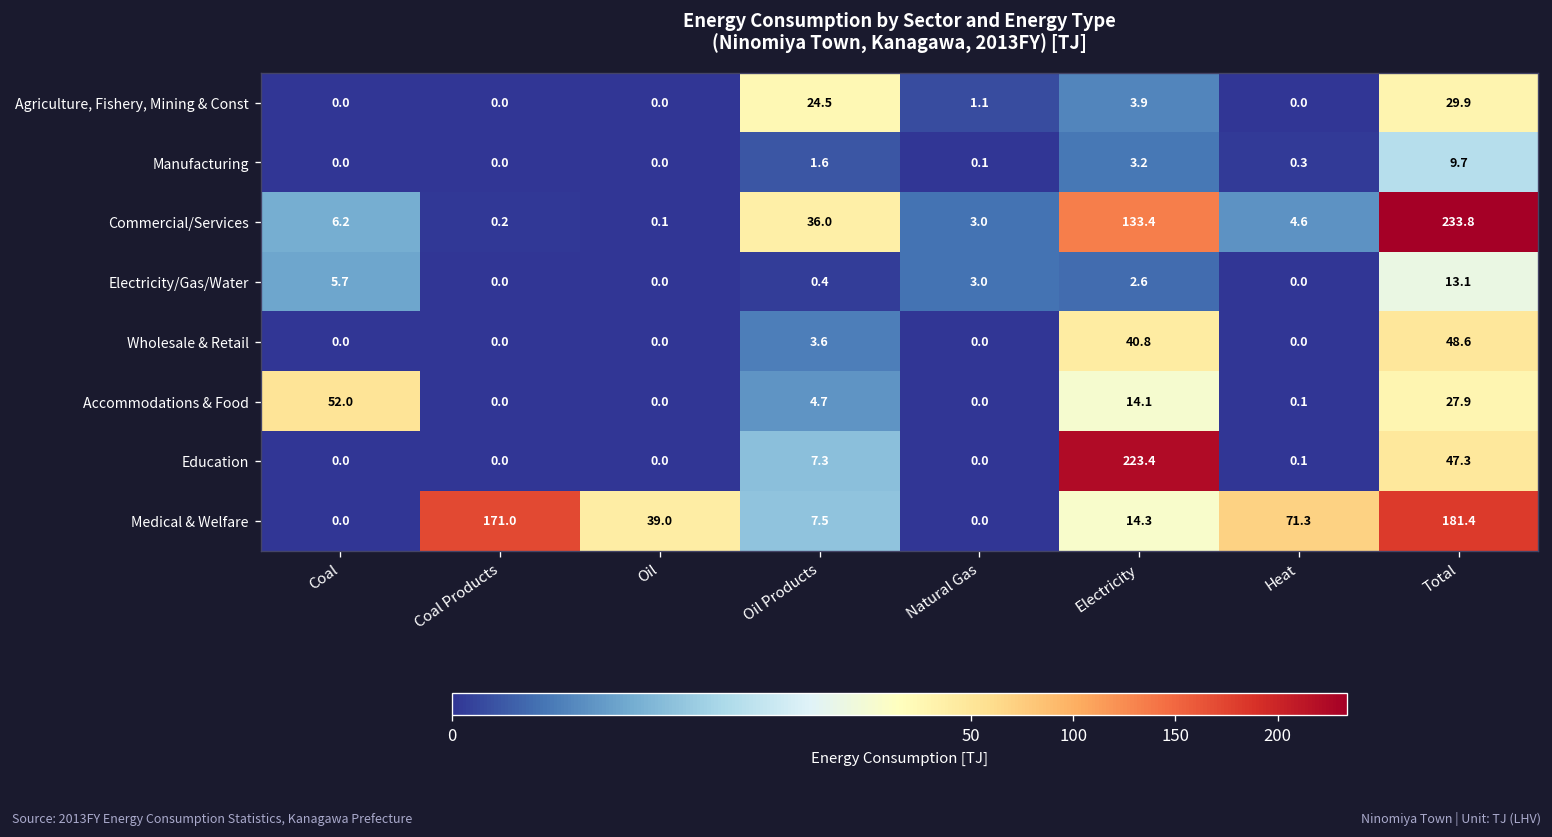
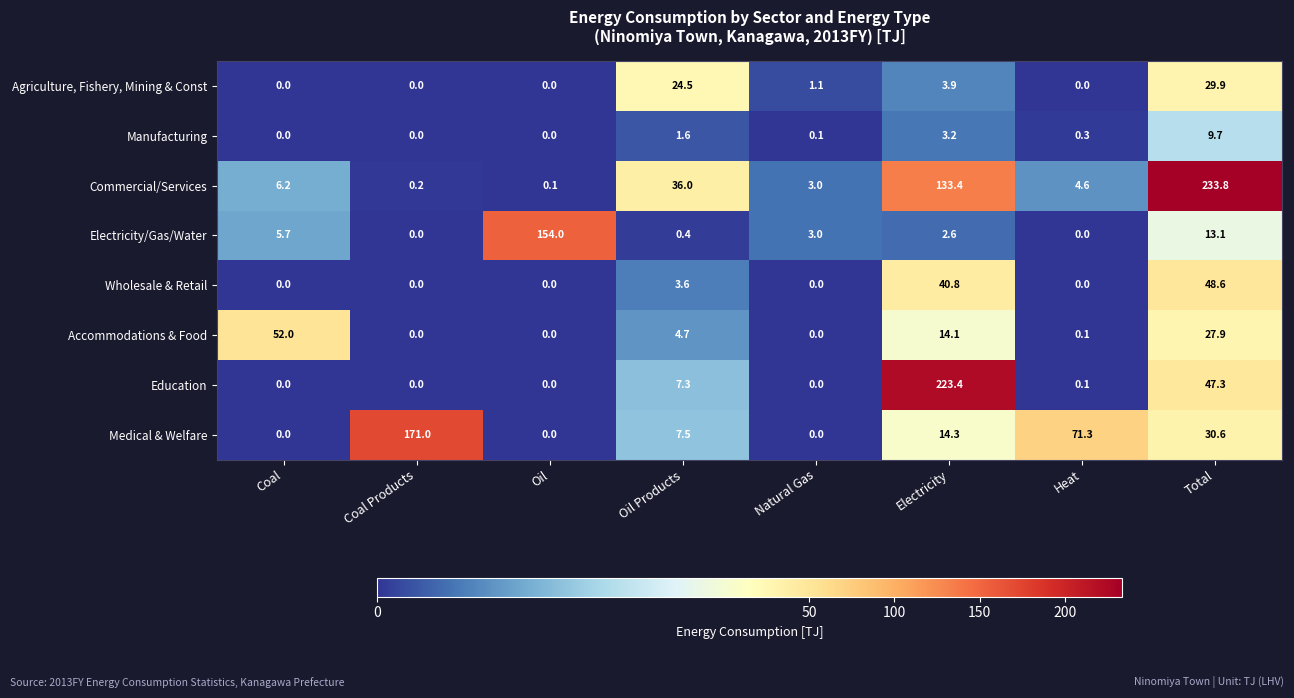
Electricity/Gas/Water, Oil: 0.0 -> 154.0
Medical & Welfare, Oil: 39.0 -> 0.0
Medical & Welfare, Total: 181.4 -> 30.6
